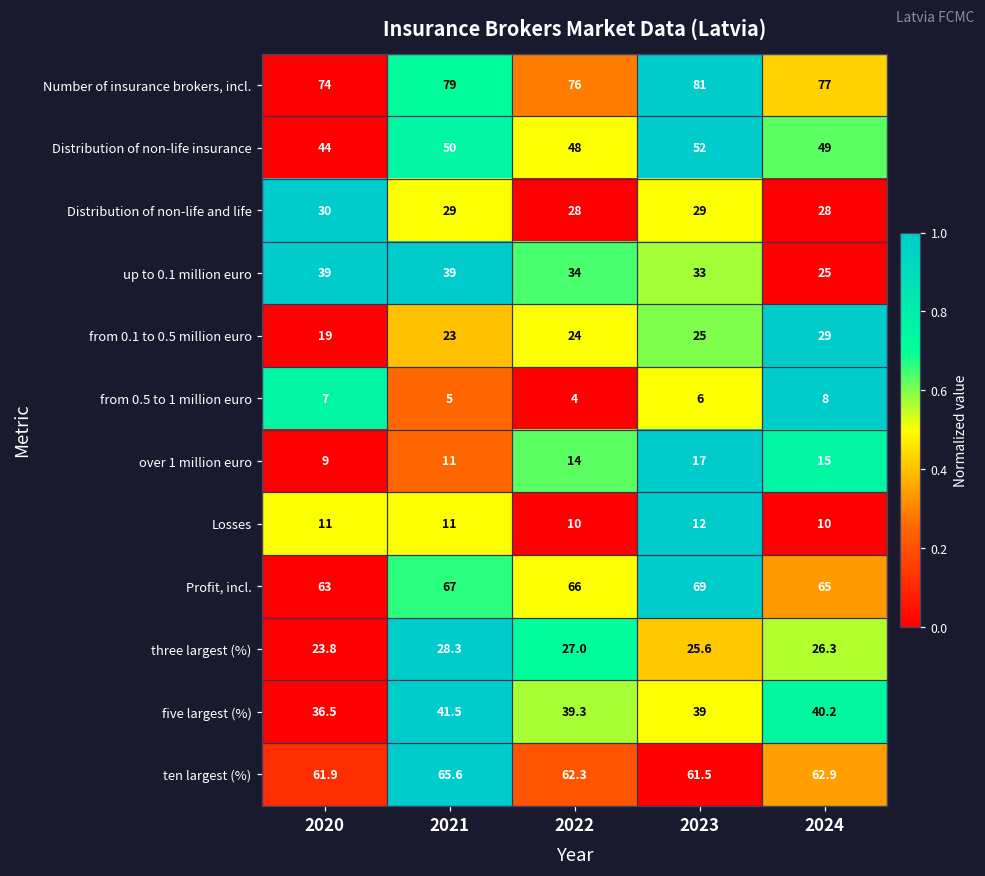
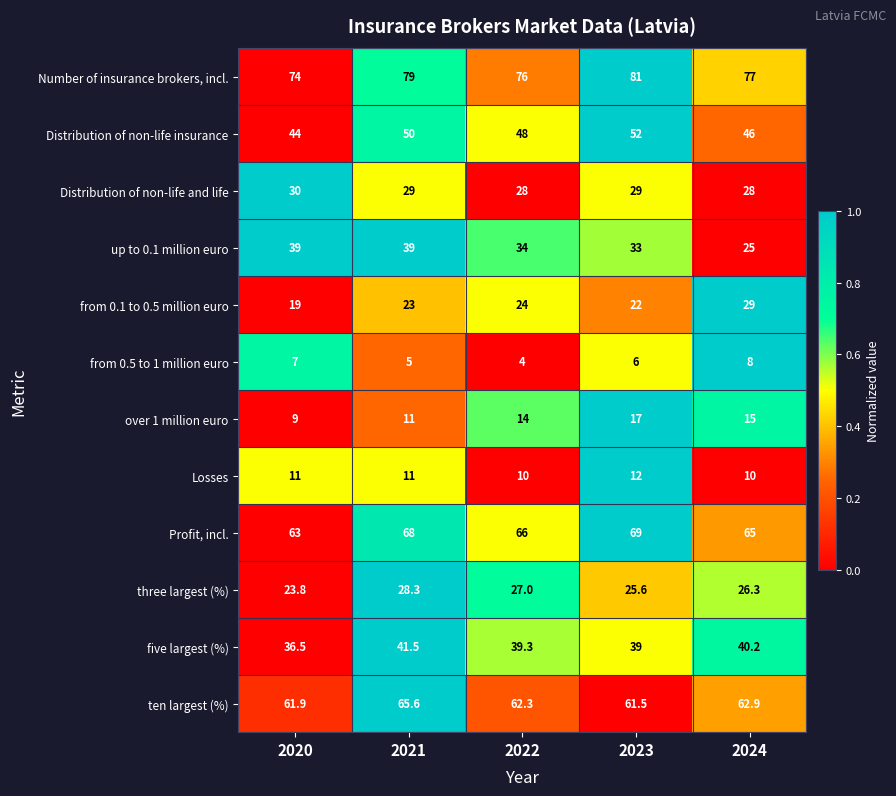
Distribution of non-life insurance, 2024: 49 -> 46
from 0.1 to 0.5 million euro, 2023: 25 -> 22
Profit, incl., 2021: 67 -> 68
